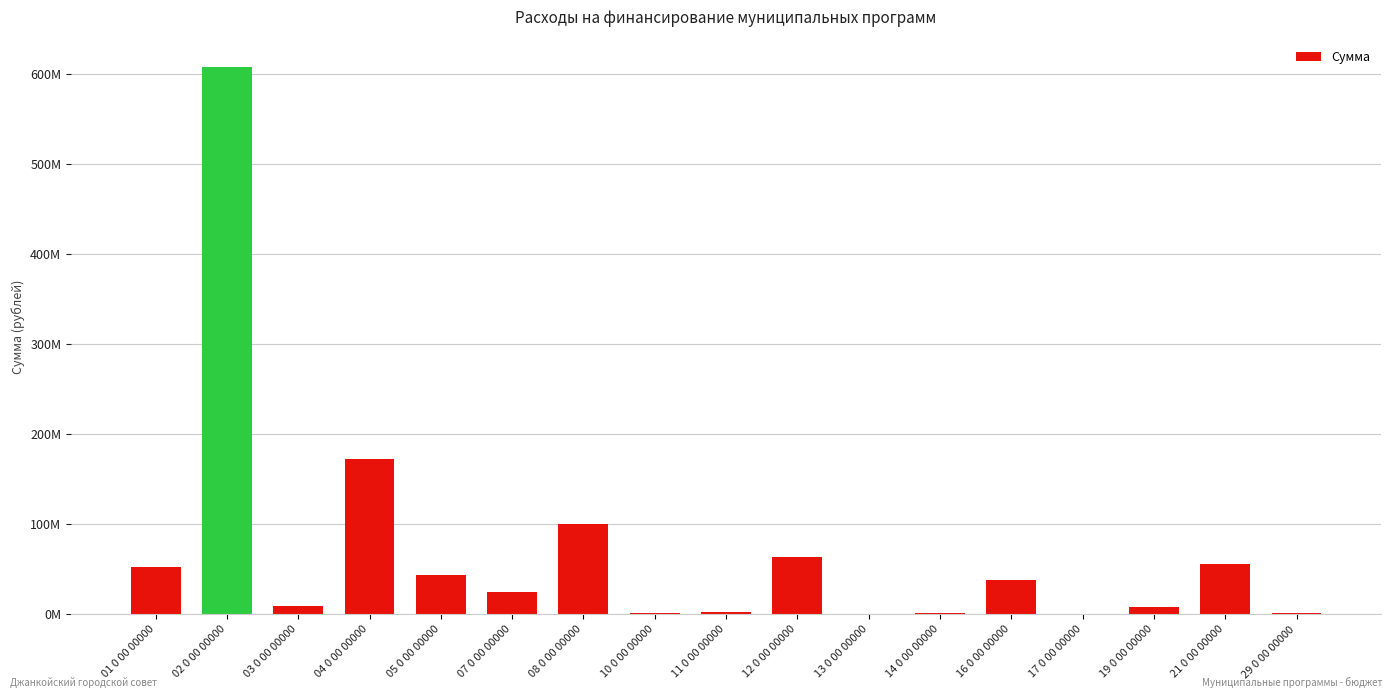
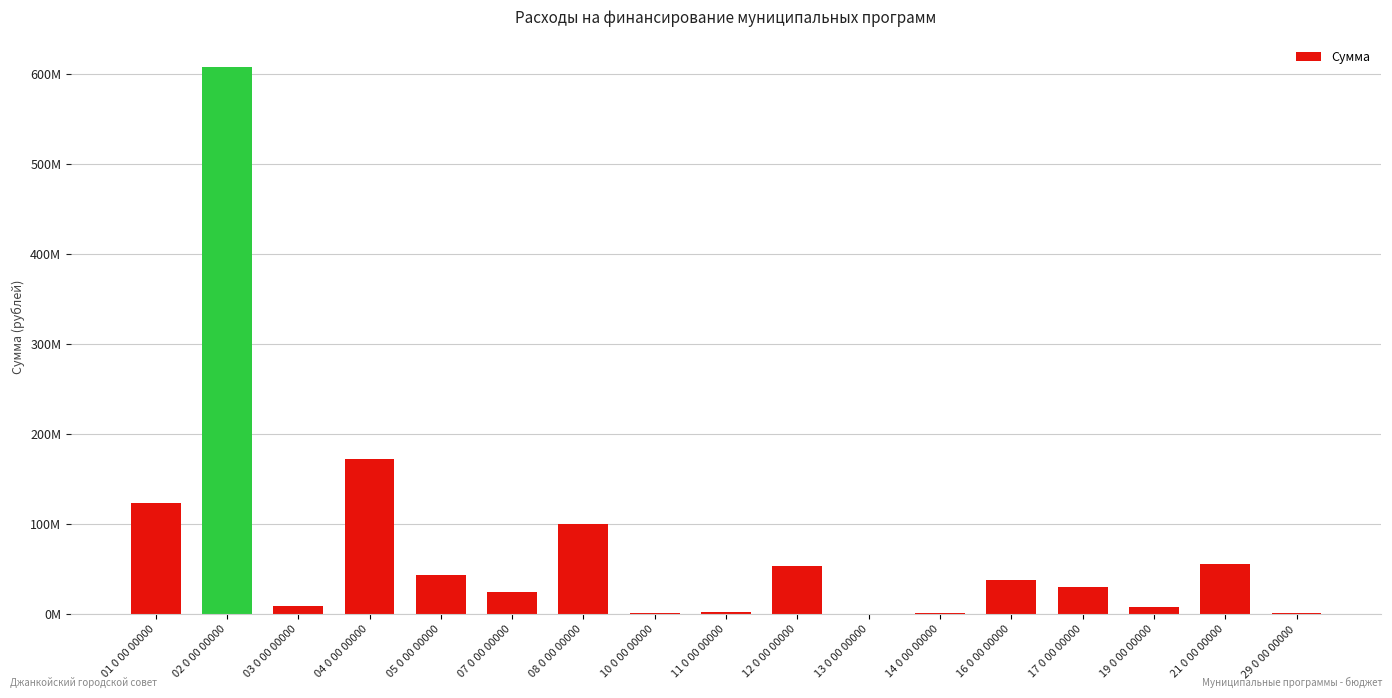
01 0 00 00000: 50000000 -> 120000000
12 0 00 00000: 60000000 -> 50000000
17 0 00 00000: 0 -> 30000000
